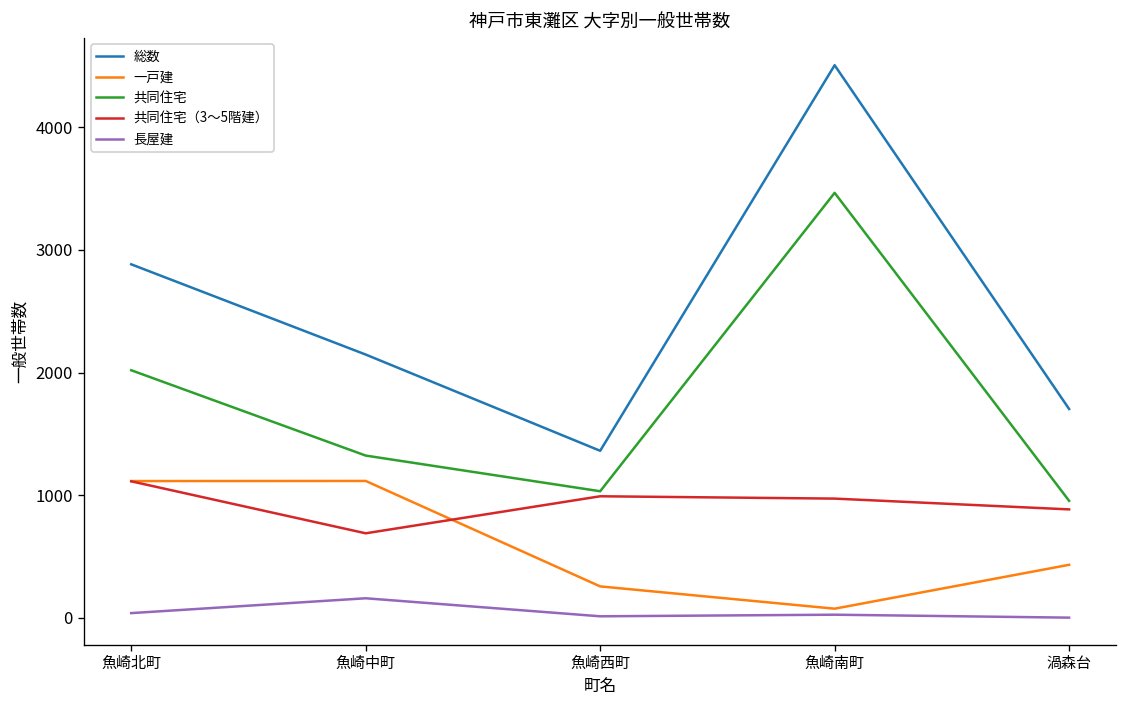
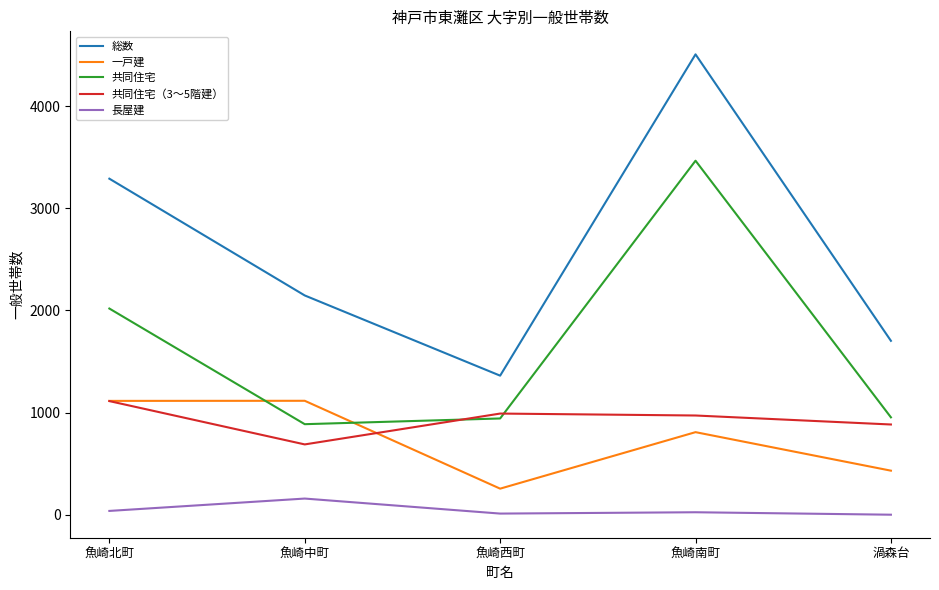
総数, 魚崎北町: 2880 -> 3290
共同住宅, 魚崎中町: 1320 -> 890
共同住宅, 魚崎西町: 1030 -> 940
一戸建, 魚崎南町: 70 -> 810
